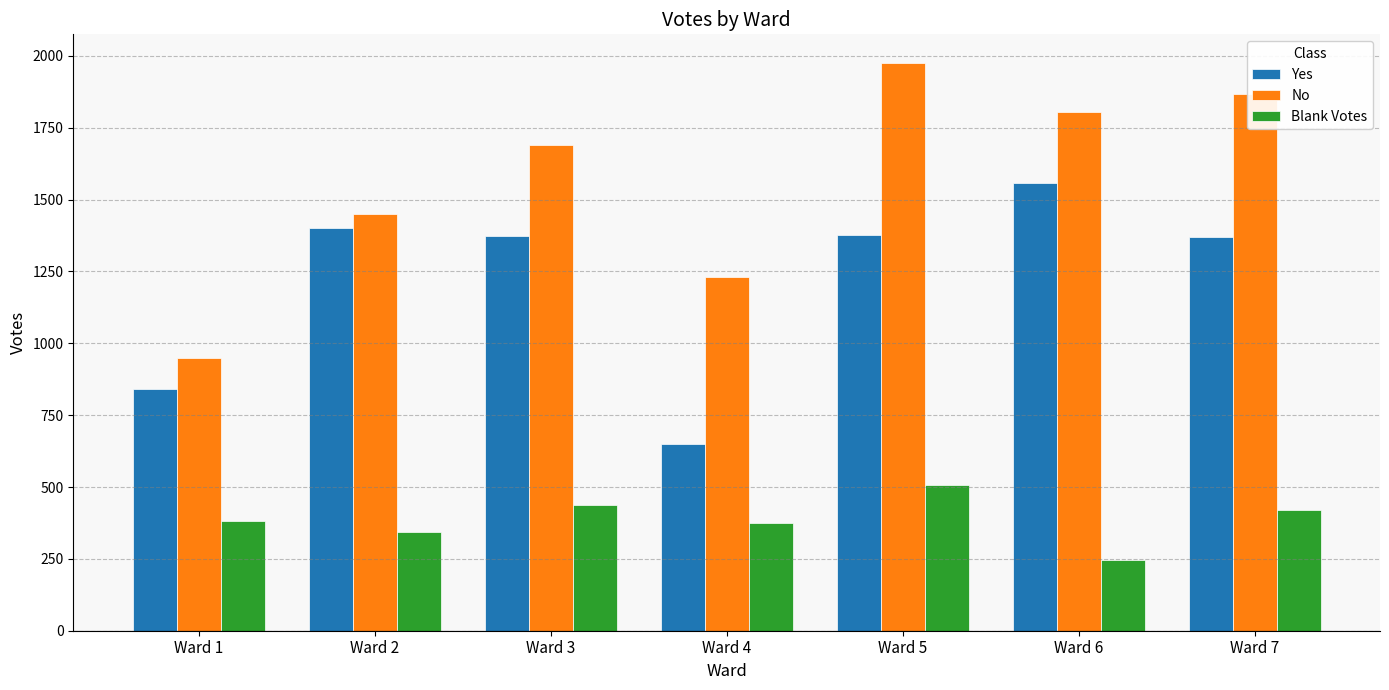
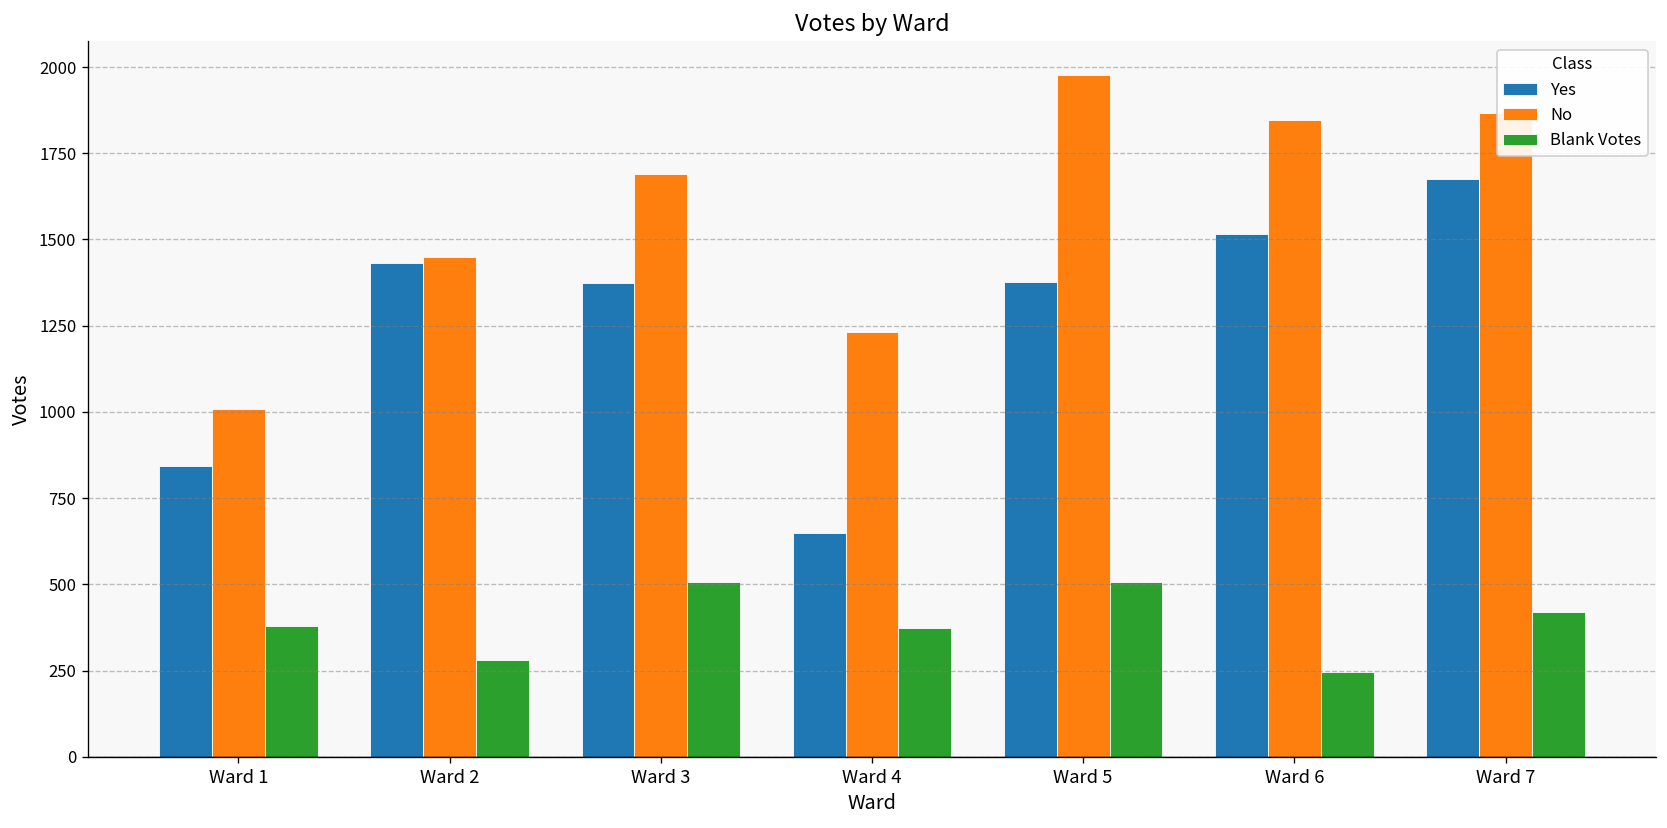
No, Ward 1: 950 -> 1010
Yes, Ward 2: 1400 -> 1430
Blank Votes, Ward 2: 340 -> 280
Blank Votes, Ward 3: 440 -> 510
Yes, Ward 6: 1560 -> 1520
No, Ward 6: 1810 -> 1850
Yes, Ward 7: 1370 -> 1670
